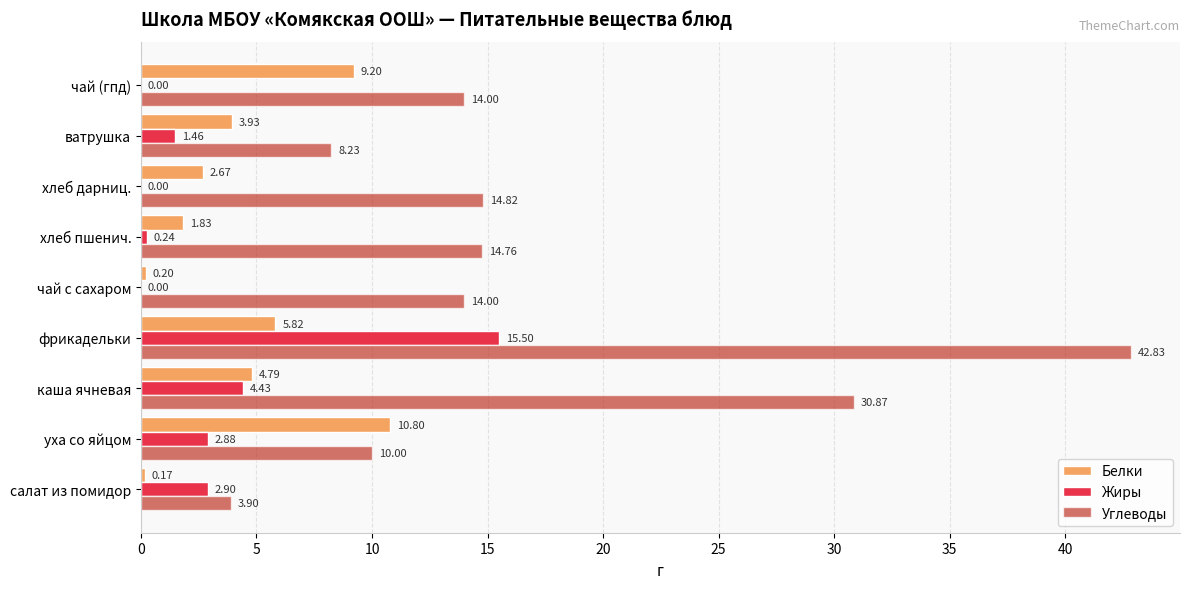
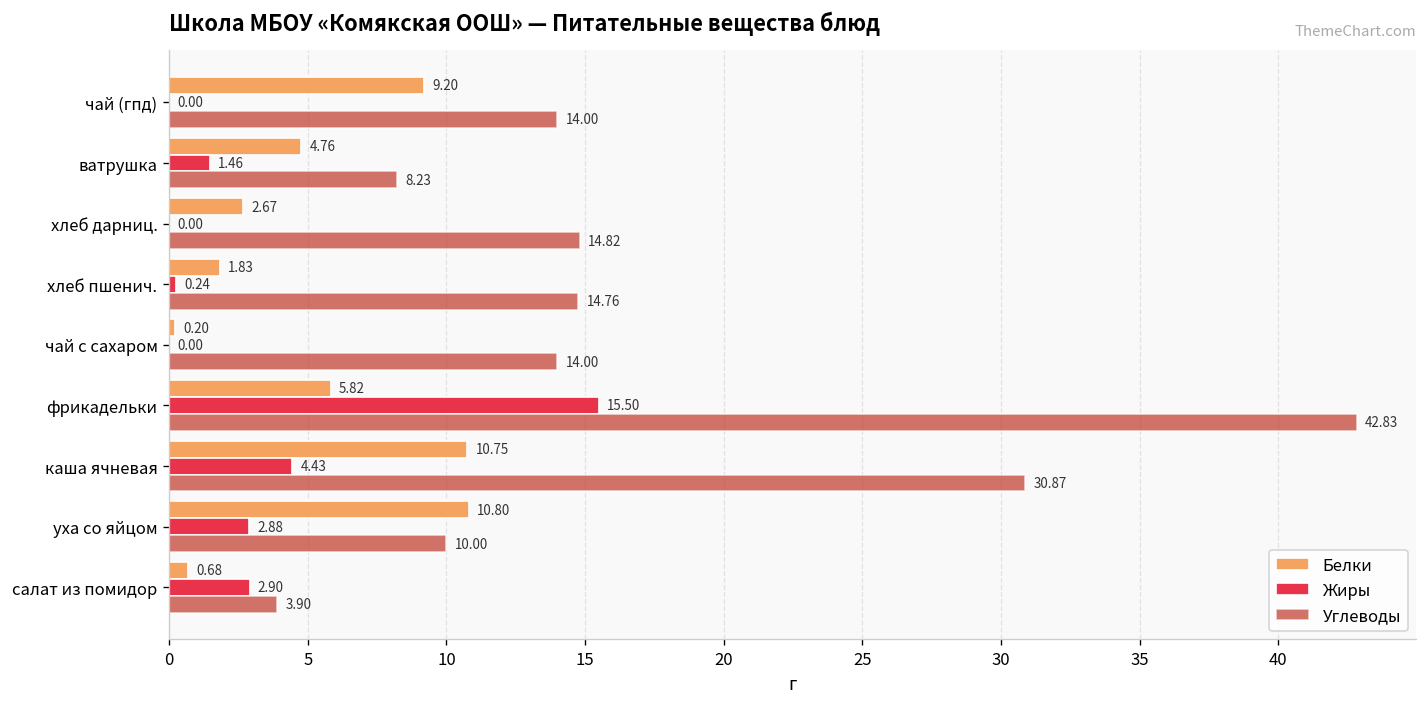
Белки, ватрушка: 3.93 -> 4.76
Белки, каша ячневая: 4.79 -> 10.75
Белки, салат из помидор: 0.17 -> 0.68
